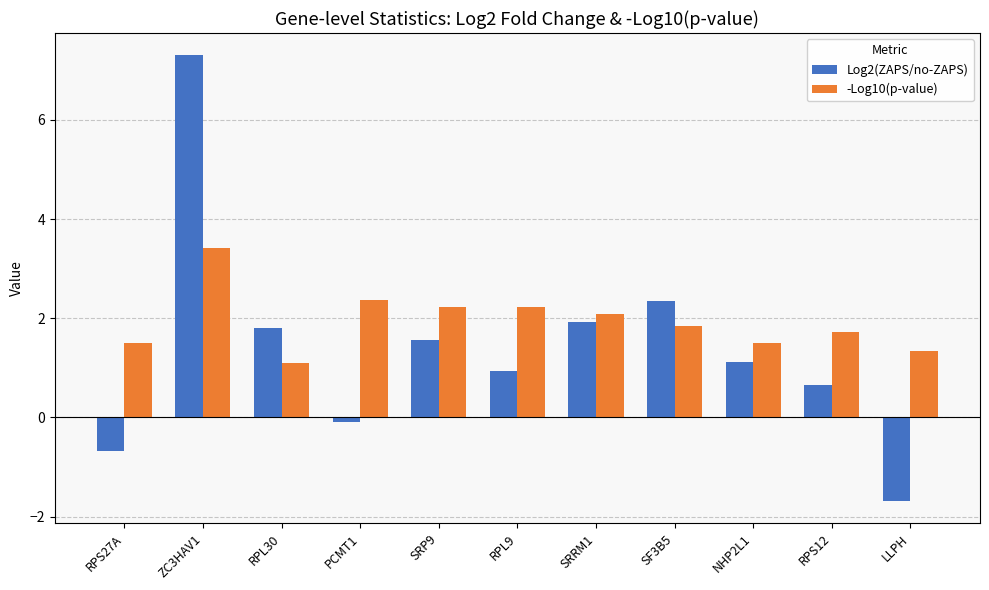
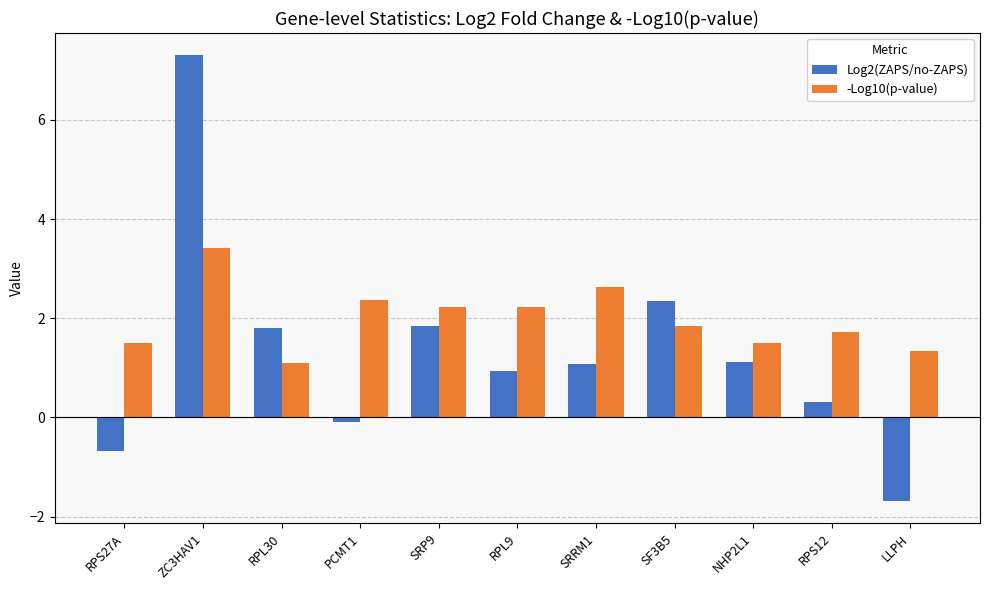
Log2(ZAPS/no-ZAPS), SRP9: 1.6 -> 1.8
Log2(ZAPS/no-ZAPS), SRRM1: 1.9 -> 1.1
-Log10(p-value), SRRM1: 2.1 -> 2.6
Log2(ZAPS/no-ZAPS), RPS12: 0.6 -> 0.3
